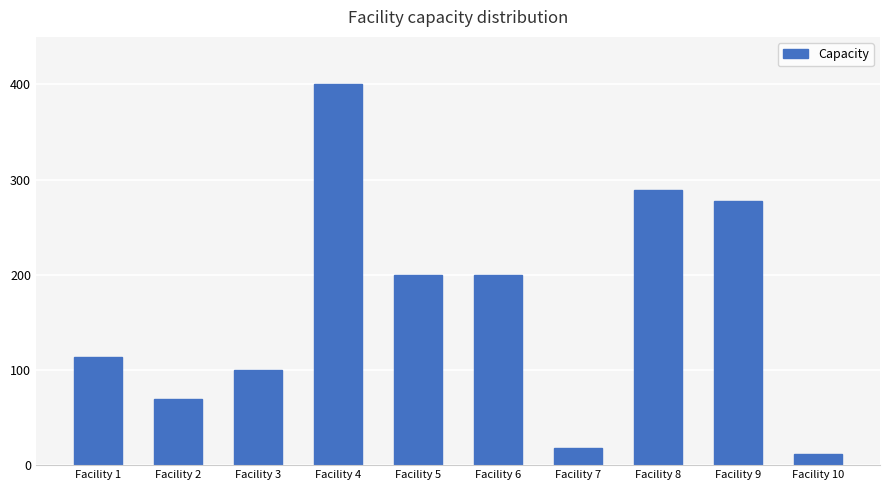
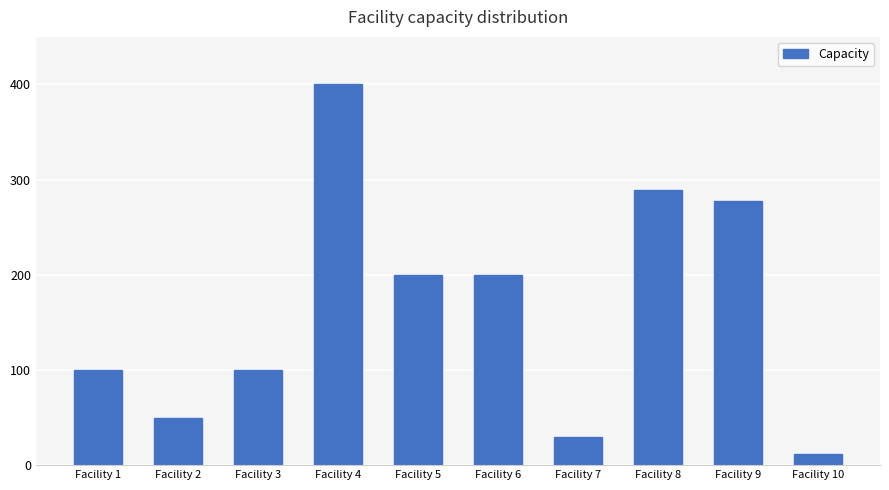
Facility 1: 110 -> 100
Facility 2: 70 -> 50
Facility 7: 20 -> 30
